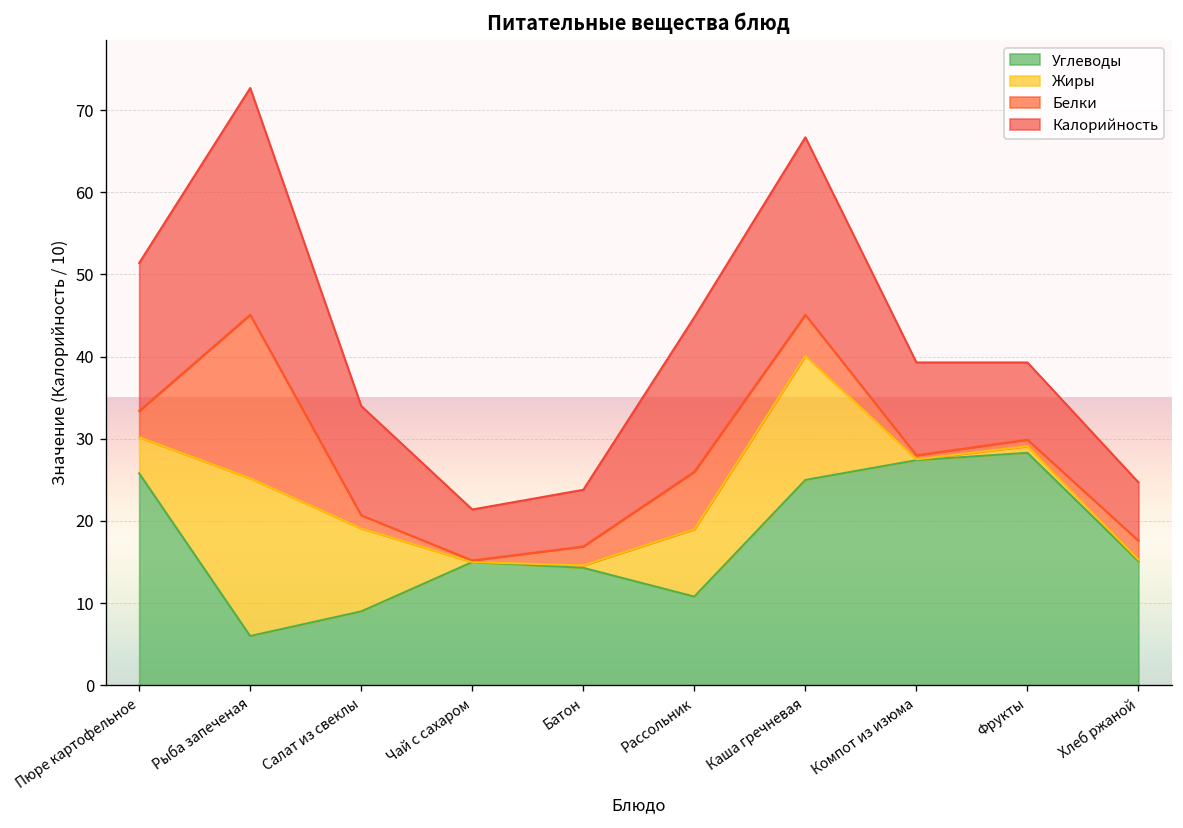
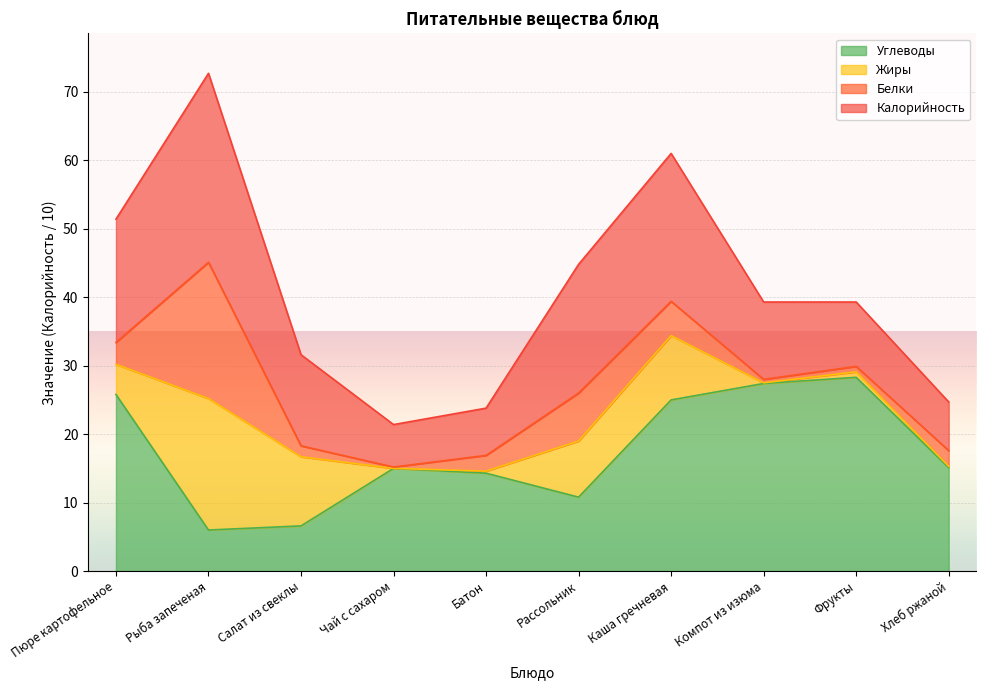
Углеводы, Салат из свеклы: 9 -> 7
Жиры, Каша гречневая: 15 -> 9
